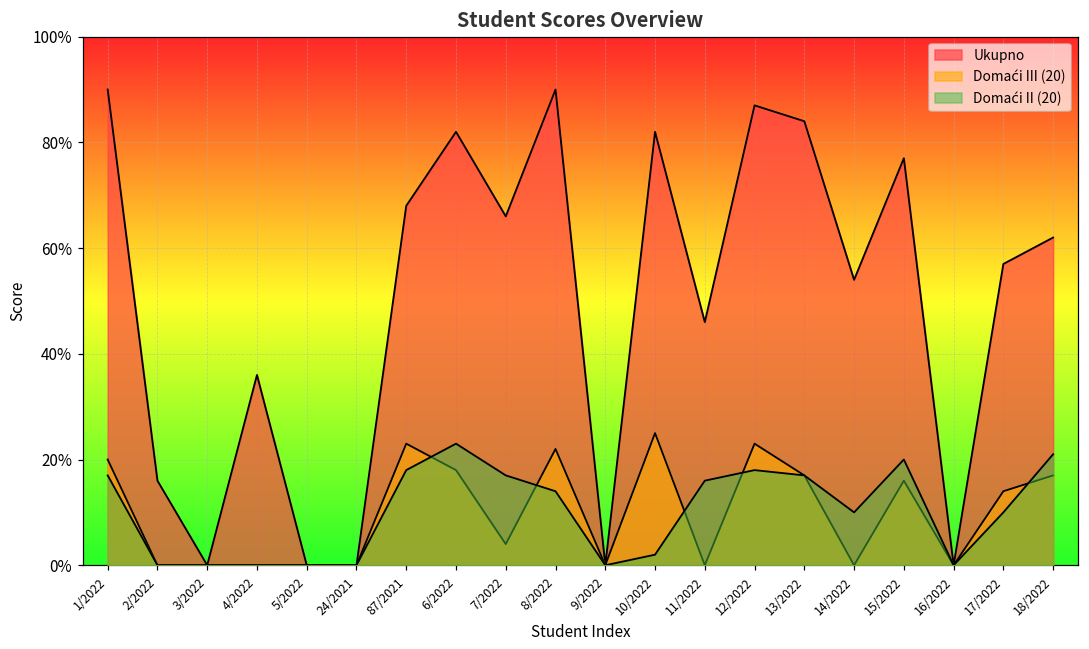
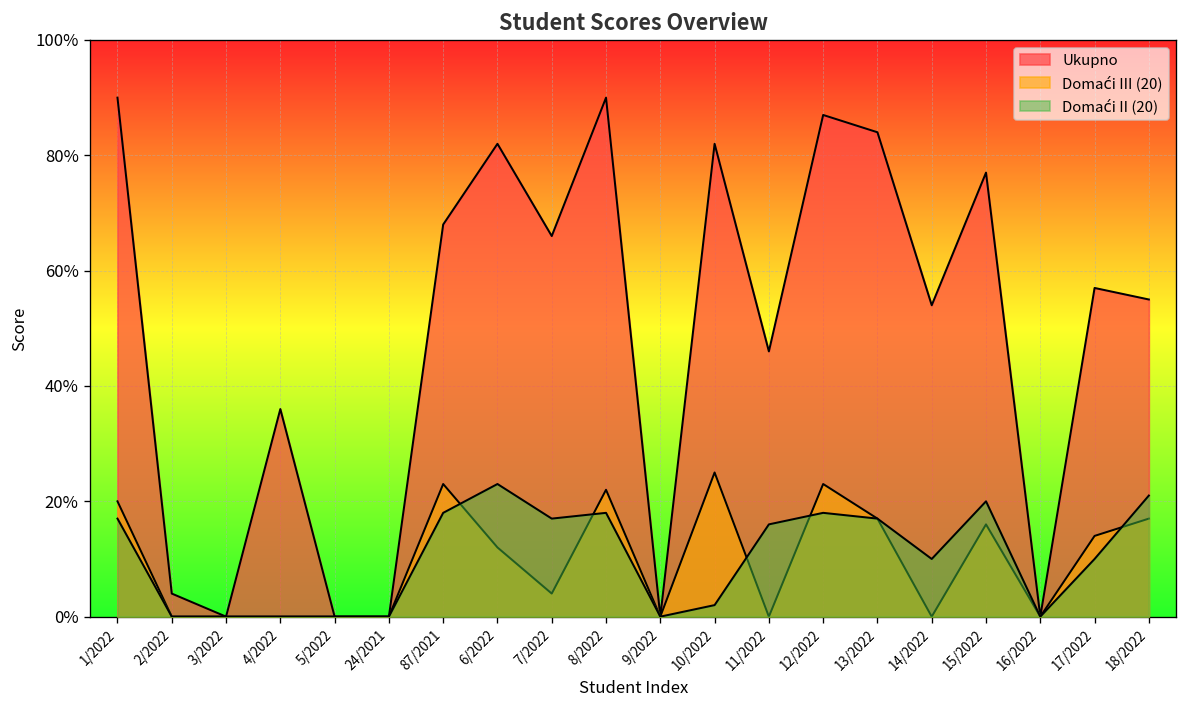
Ukupno, 2/2022: 16% -> 4%
Domaći III (20), 6/2022: 18% -> 12%
Domaći II (20), 8/2022: 14% -> 18%
Ukupno, 18/2022: 62% -> 55%
